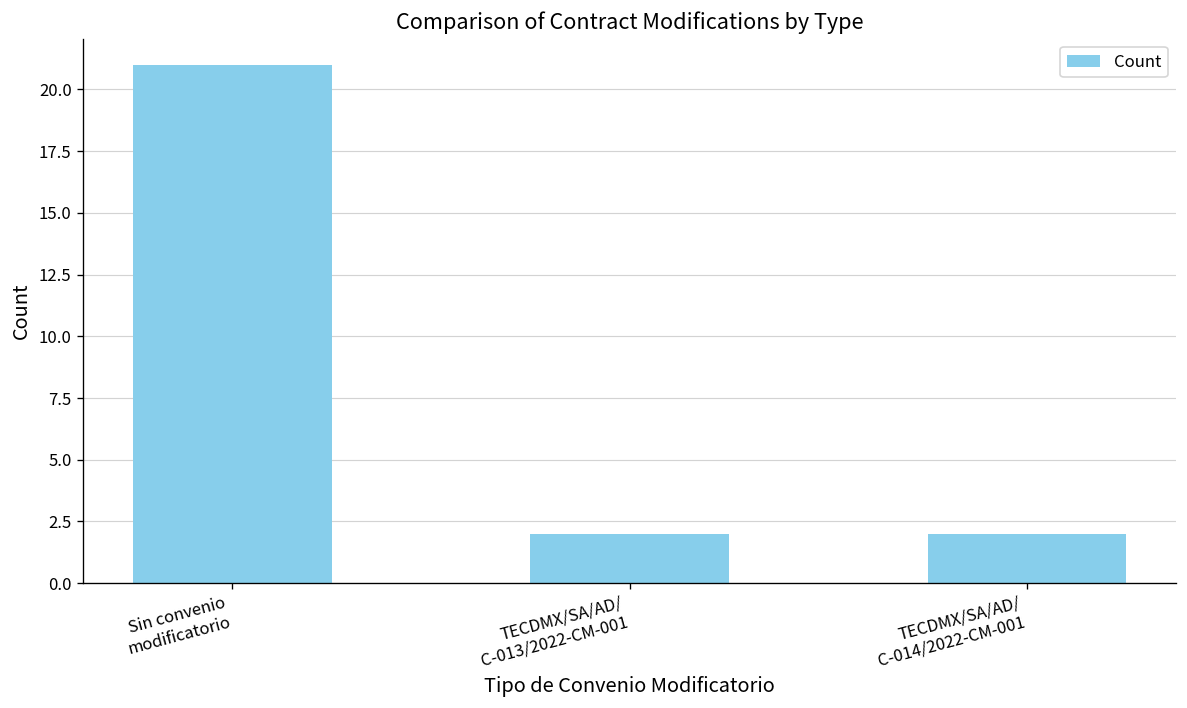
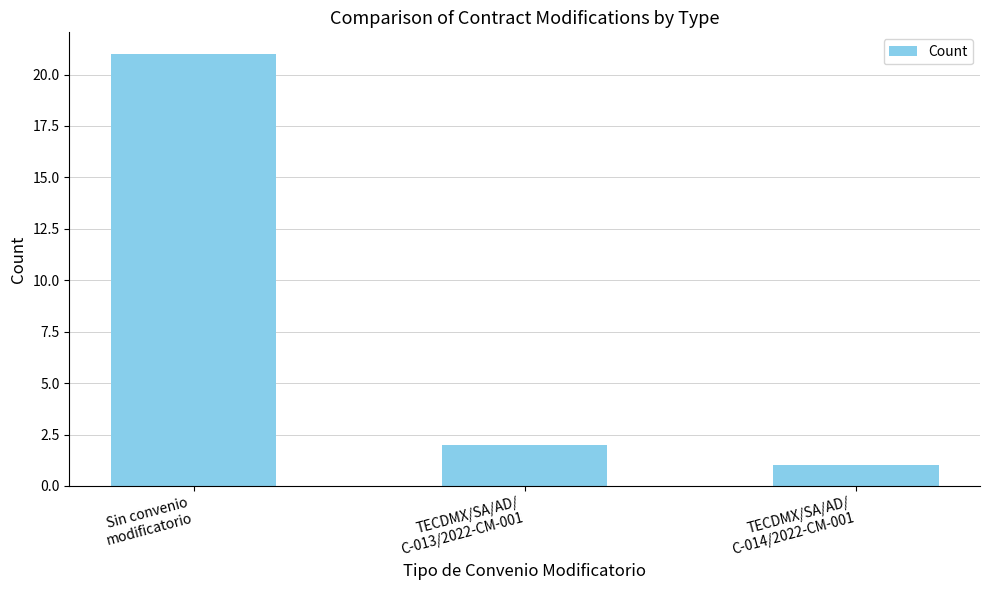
TECDMX/SA/AD/ C-014/2022-CM-001: 2 -> 1
